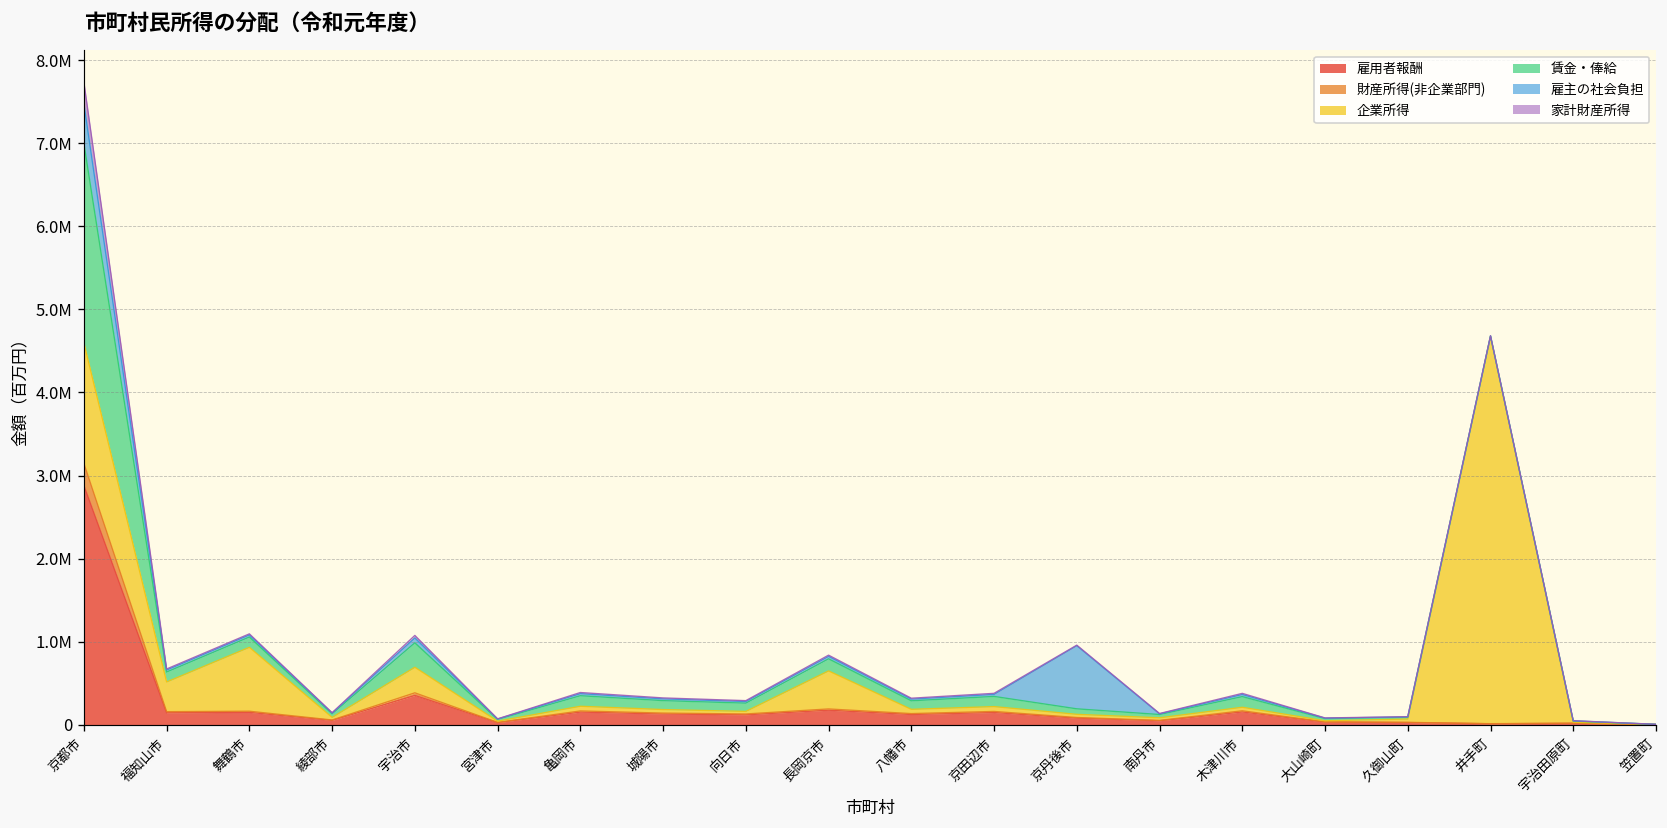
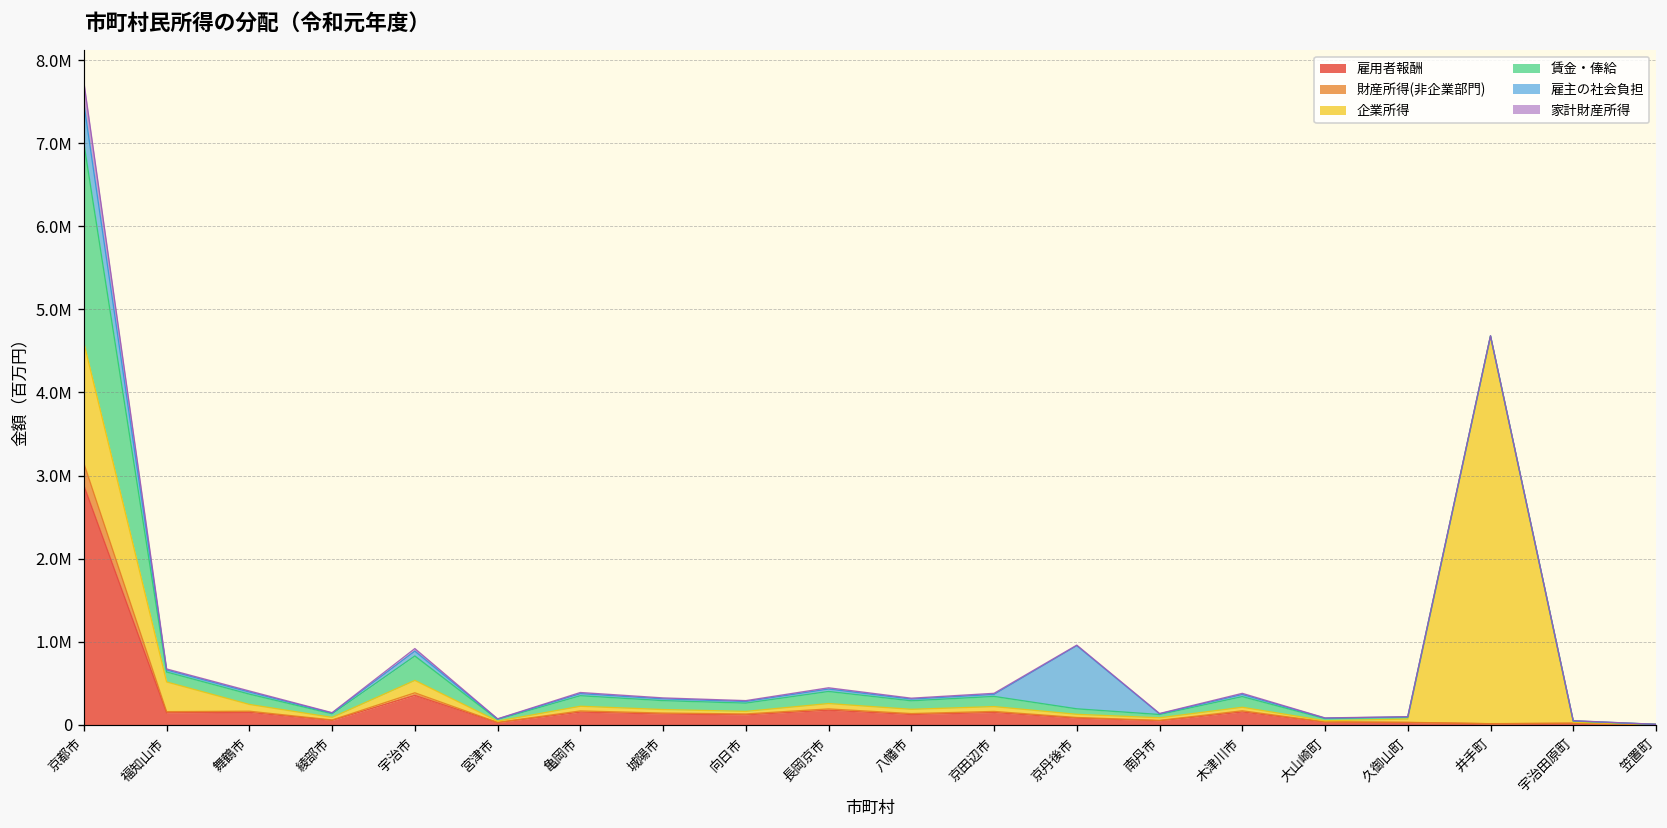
企業所得, 舞鶴市: 800000 -> 100000
企業所得, 宇治市: 300000 -> 100000
企業所得, 長岡京市: 500000 -> 100000
